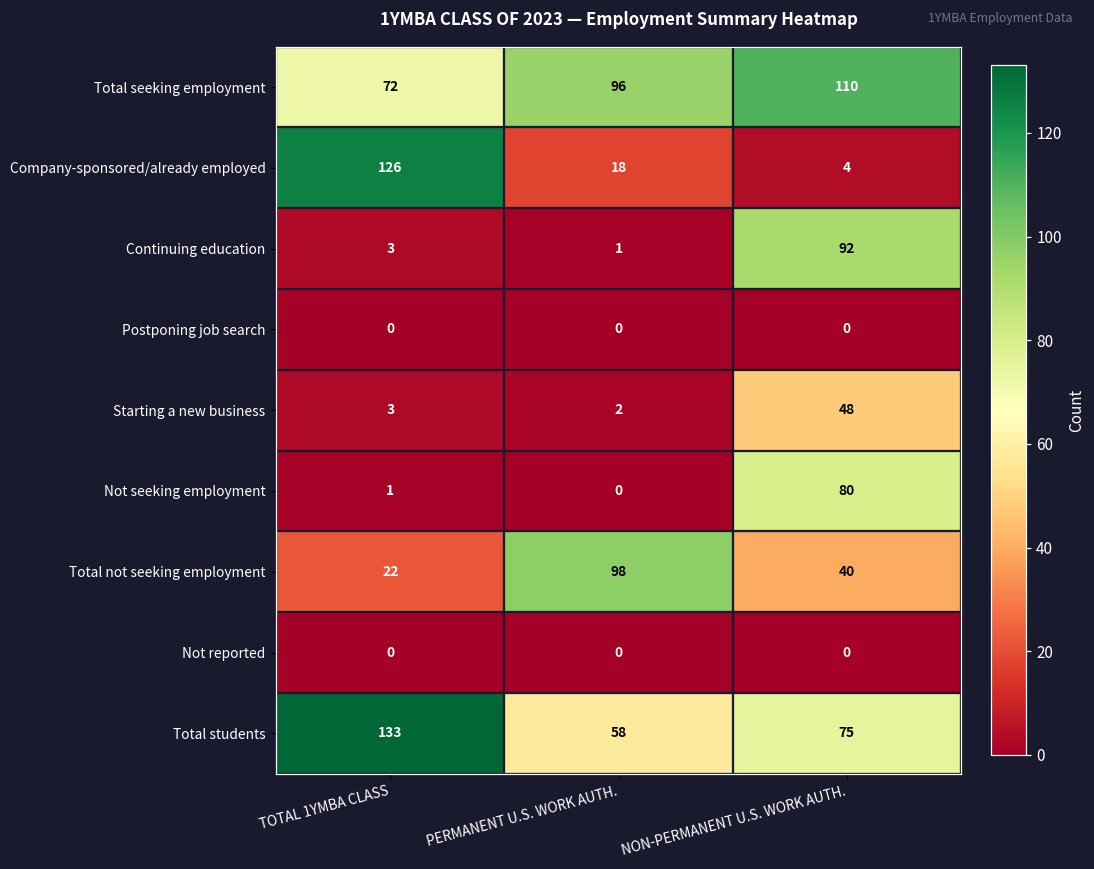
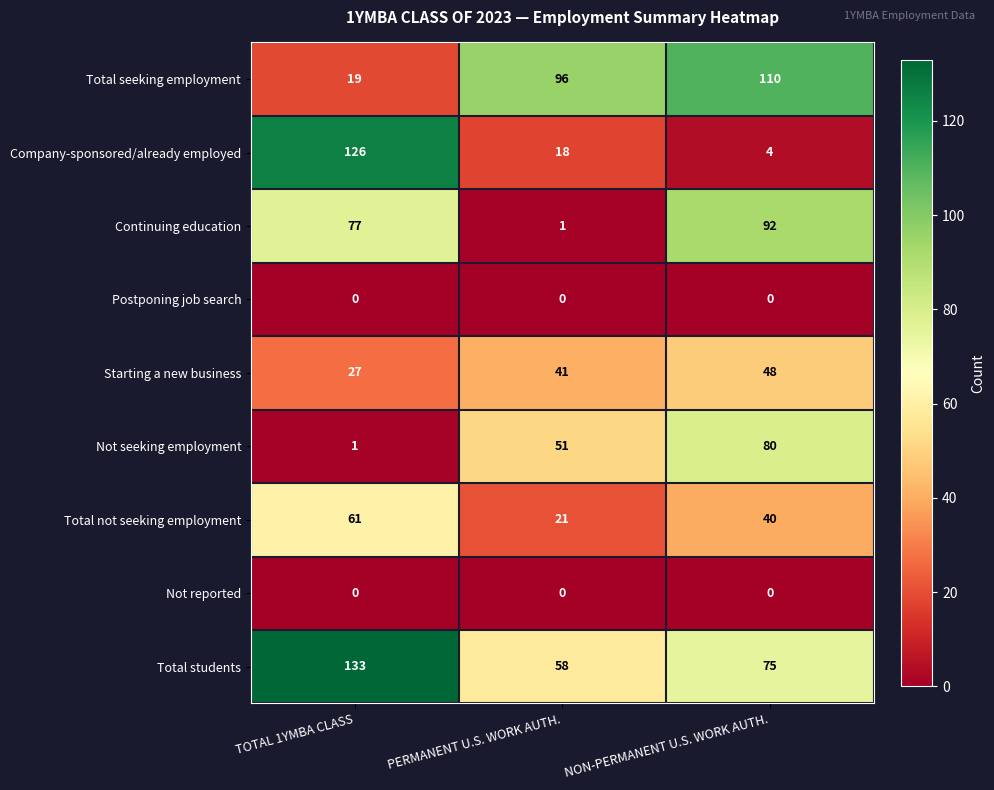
Total seeking employment, TOTAL 1YMBA CLASS: 72 -> 19
Continuing education, TOTAL 1YMBA CLASS: 3 -> 77
Starting a new business, TOTAL 1YMBA CLASS: 3 -> 27
Starting a new business, PERMANENT U.S. WORK AUTH.: 2 -> 41
Not seeking employment, PERMANENT U.S. WORK AUTH.: 0 -> 51
Total not seeking employment, TOTAL 1YMBA CLASS: 22 -> 61
Total not seeking employment, PERMANENT U.S. WORK AUTH.: 98 -> 21
